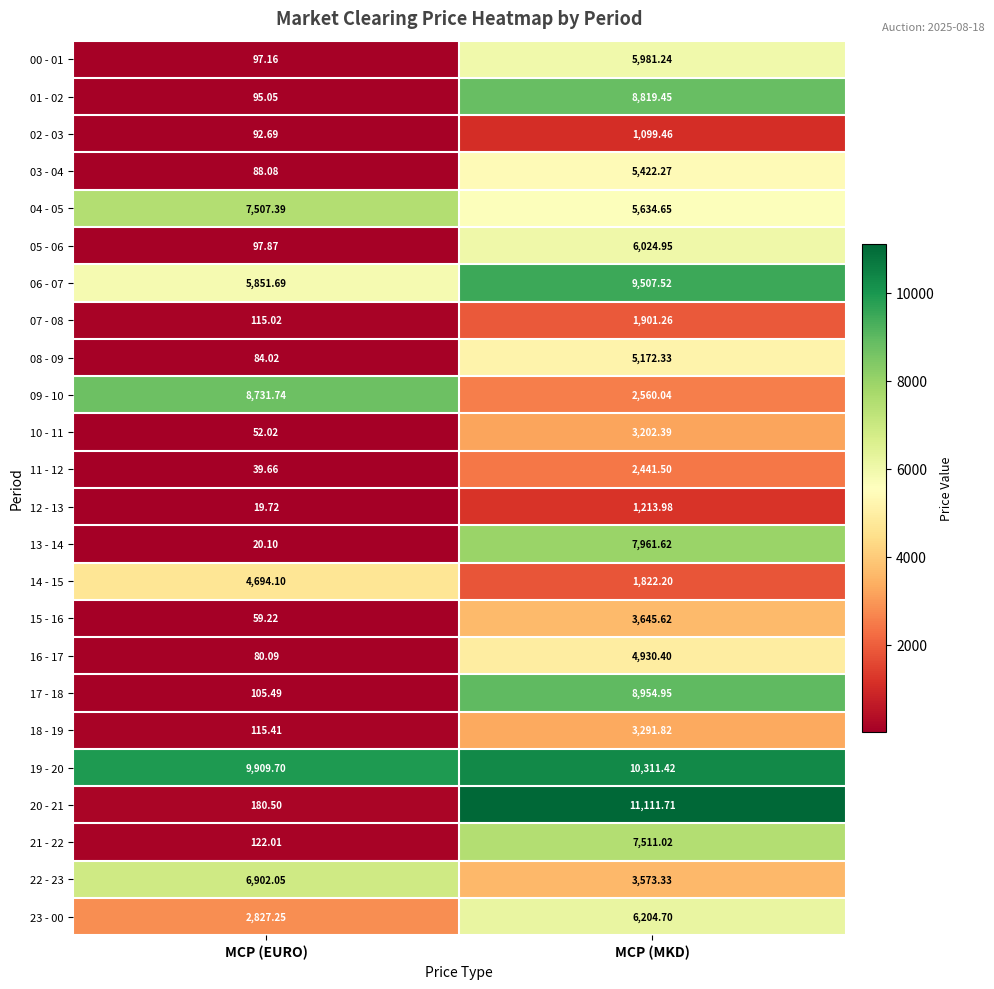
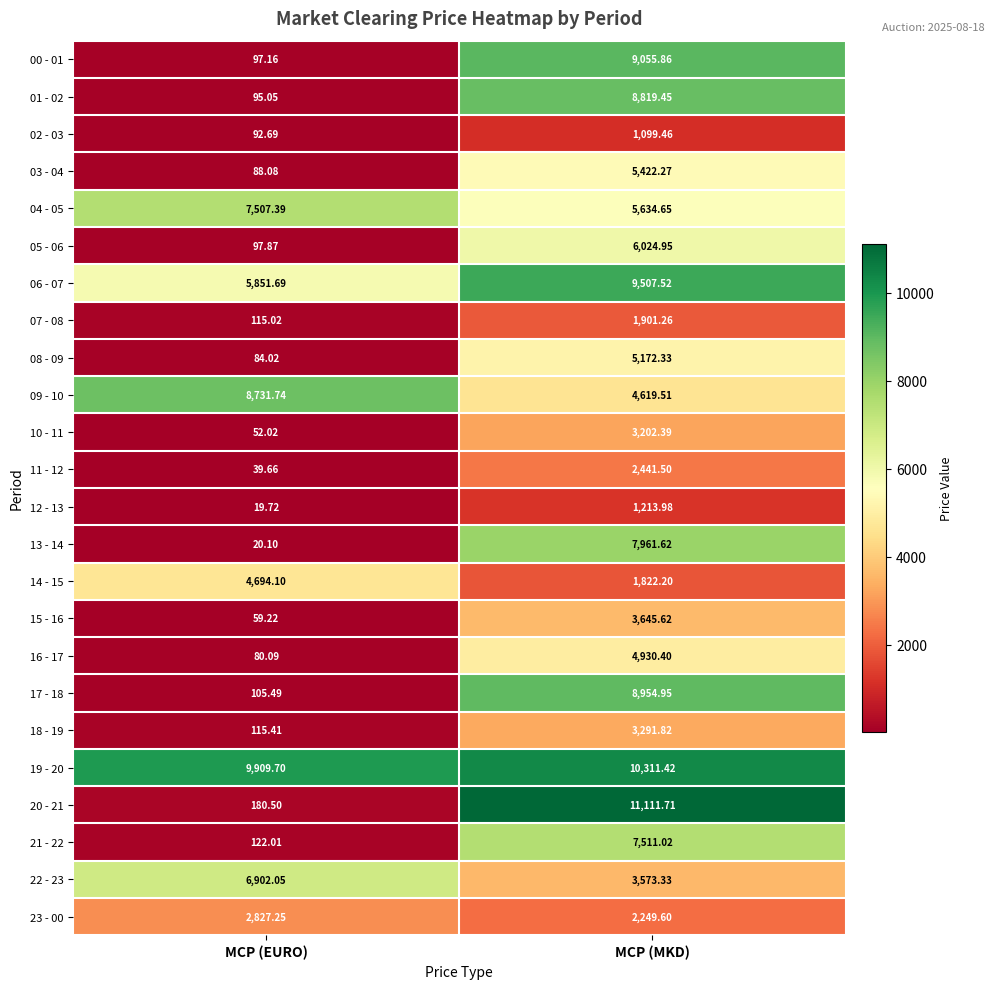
00 - 01, MCP (MKD): 5,981.24 -> 9,055.86
09 - 10, MCP (MKD): 2,560.04 -> 4,619.51
23 - 00, MCP (MKD): 6,204.70 -> 2,249.60
